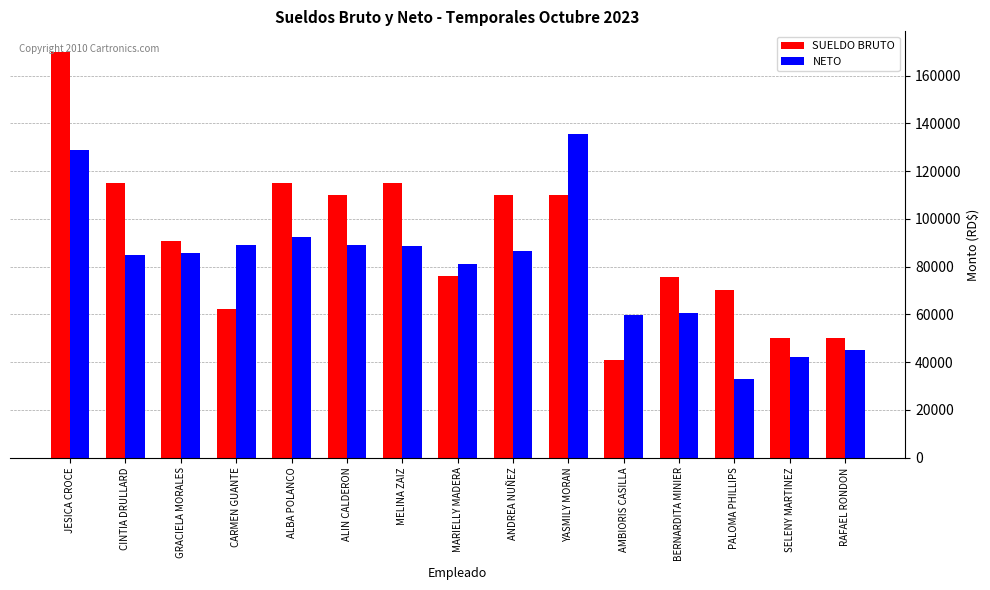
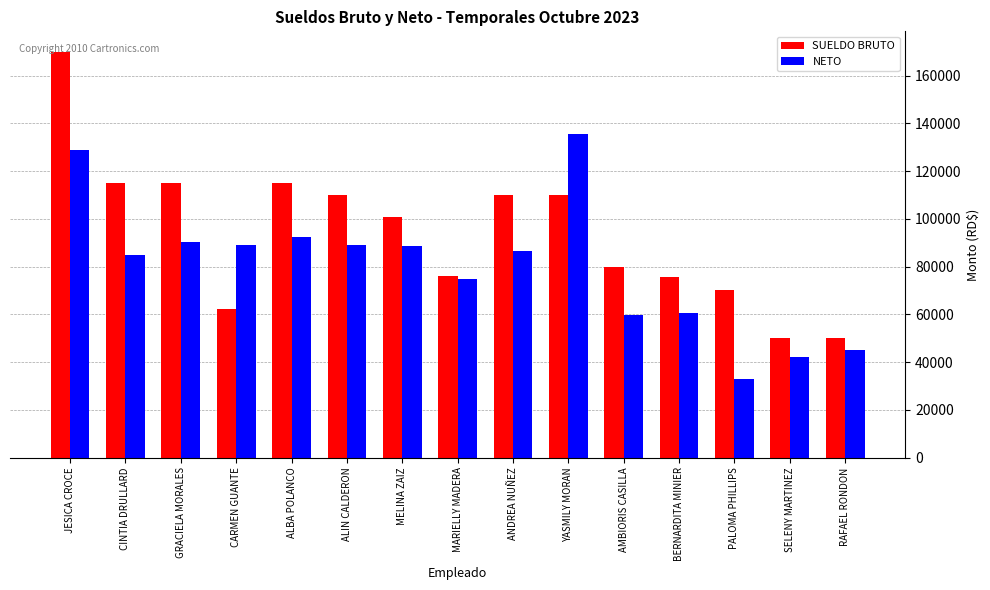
SUELDO BRUTO, GRACIELA MORALES: 91000 -> 115000
NETO, GRACIELA MORALES: 86000 -> 90000
SUELDO BRUTO, MELINA ZAIZ: 115000 -> 101000
NETO, MARIELLY MADERA: 81000 -> 75000
SUELDO BRUTO, AMBIORIS CASILLA: 41000 -> 80000
